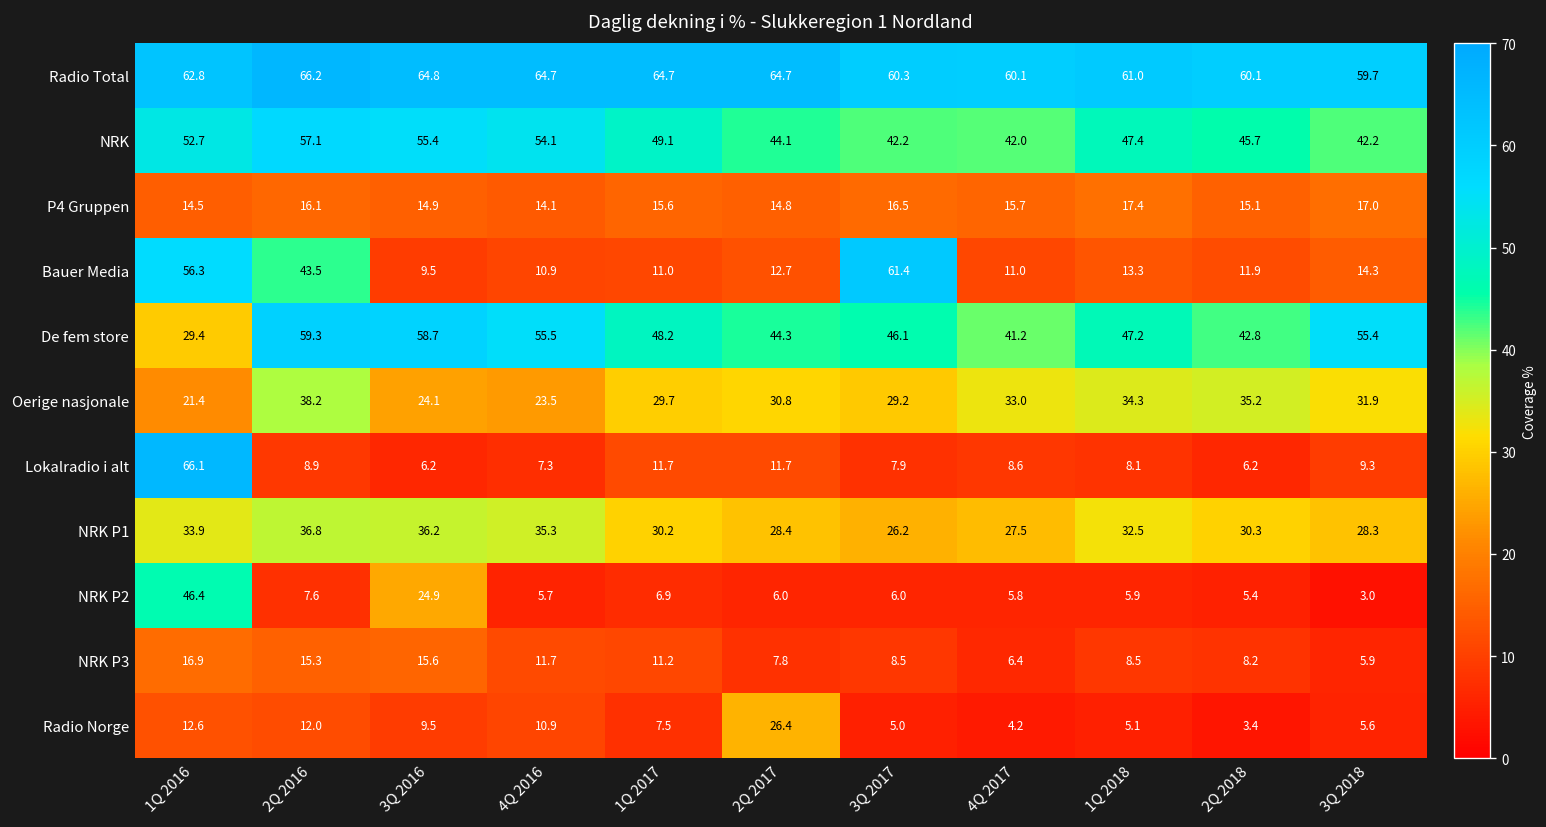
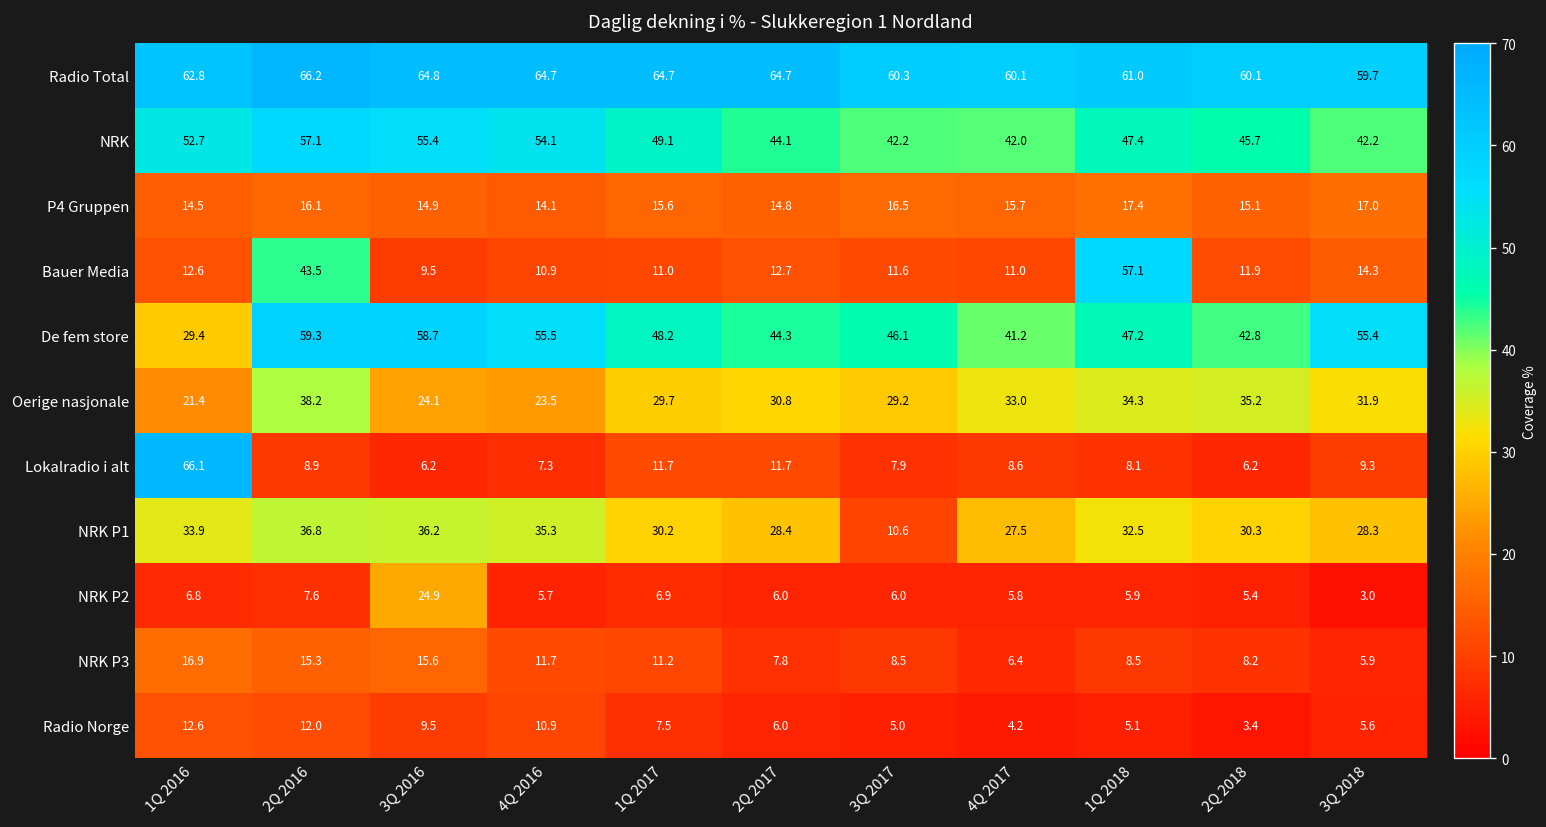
Bauer Media, 1Q 2016: 56.3 -> 12.6
Bauer Media, 3Q 2017: 61.4 -> 11.6
Bauer Media, 1Q 2018: 13.3 -> 57.1
NRK P1, 3Q 2017: 26.2 -> 10.6
NRK P2, 1Q 2016: 46.4 -> 6.8
Radio Norge, 2Q 2017: 26.4 -> 6.0
